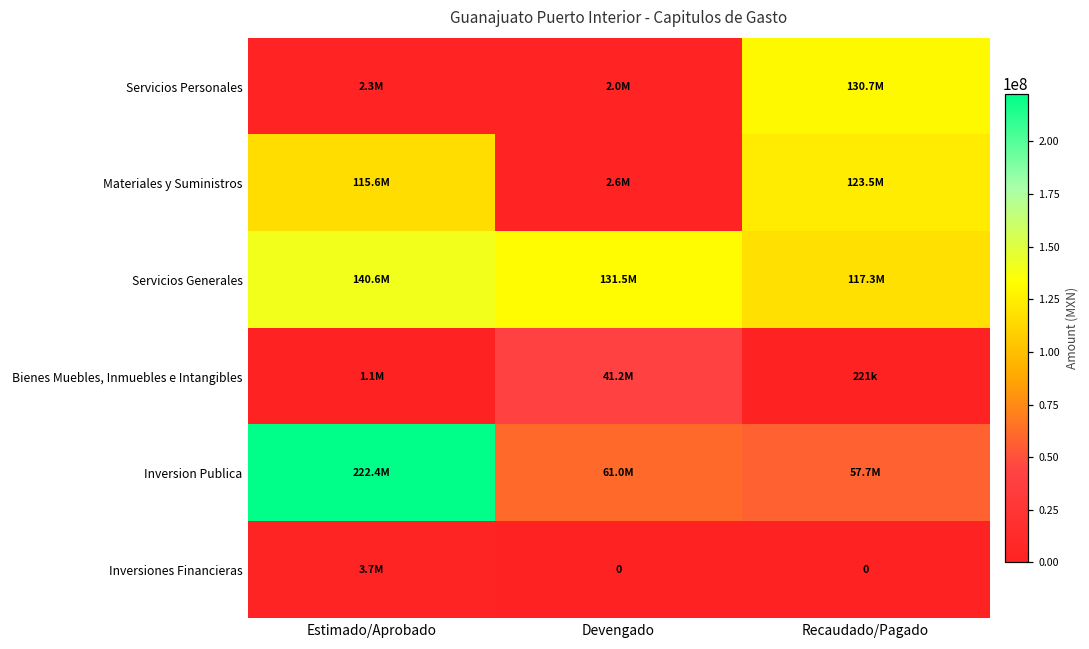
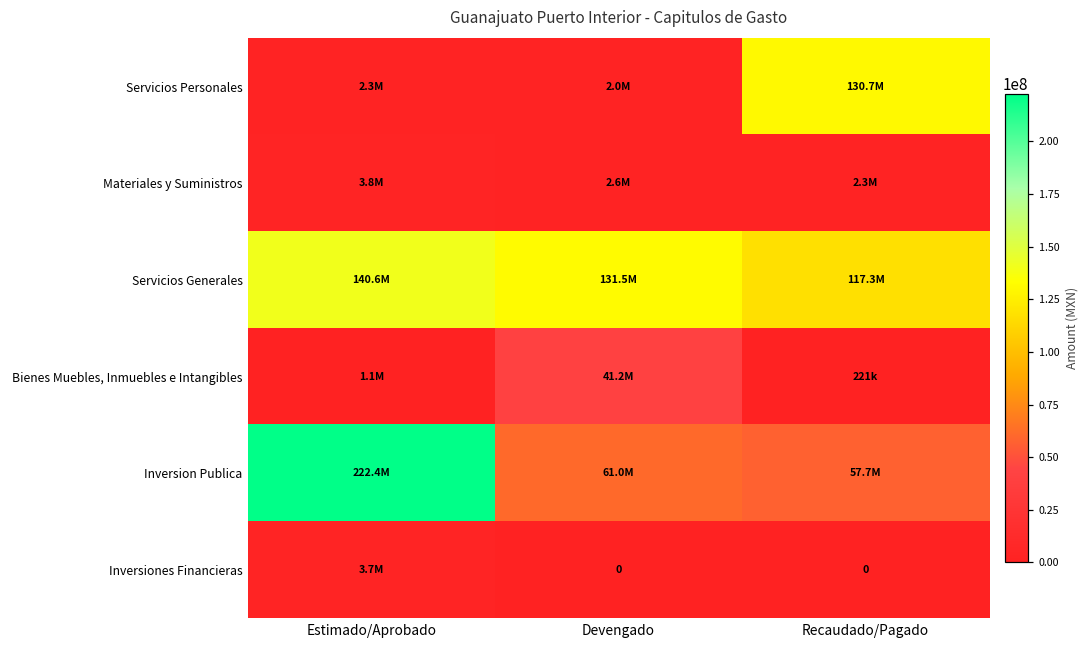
Materiales y Suministros, Estimado/Aprobado: 115.6M -> 3.8M
Materiales y Suministros, Recaudado/Pagado: 123.5M -> 2.3M
